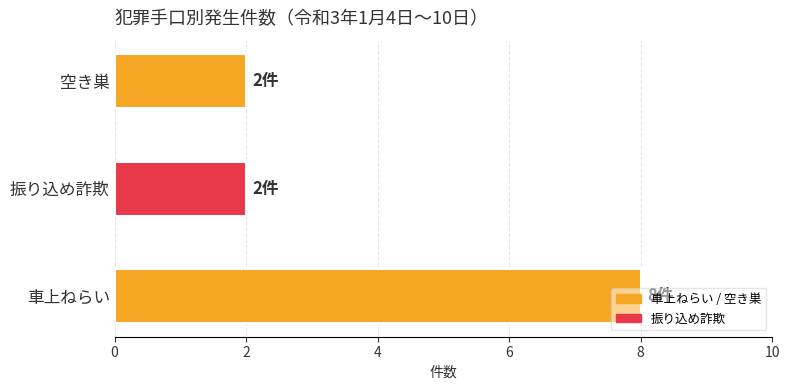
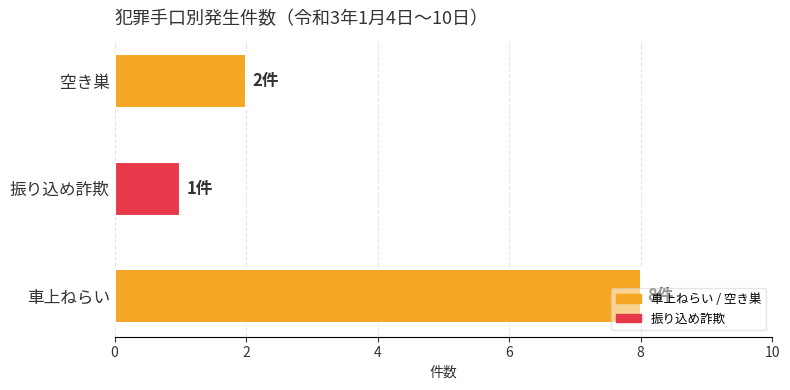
振り込め詐欺: 2件 -> 1件
